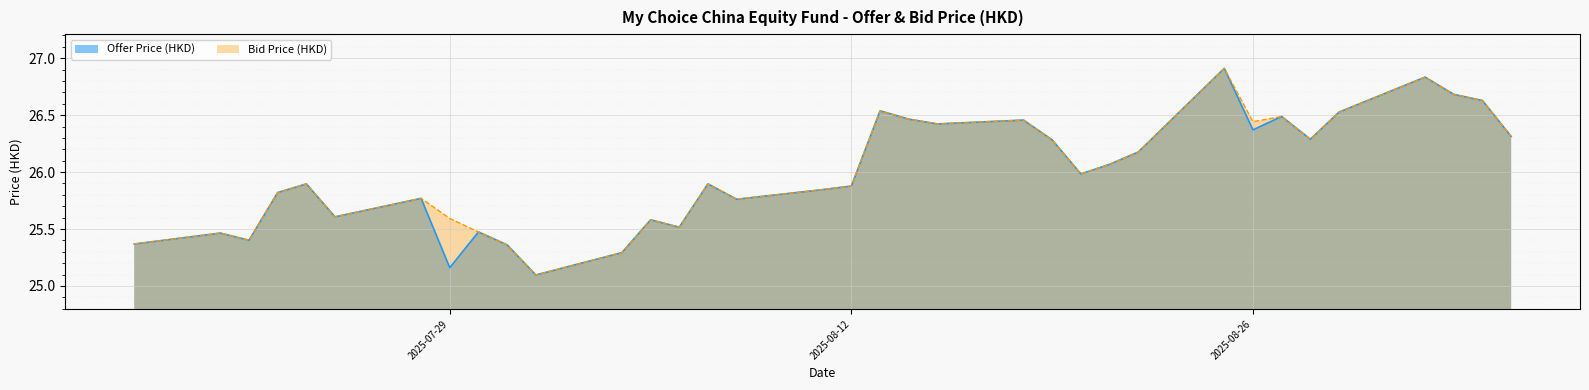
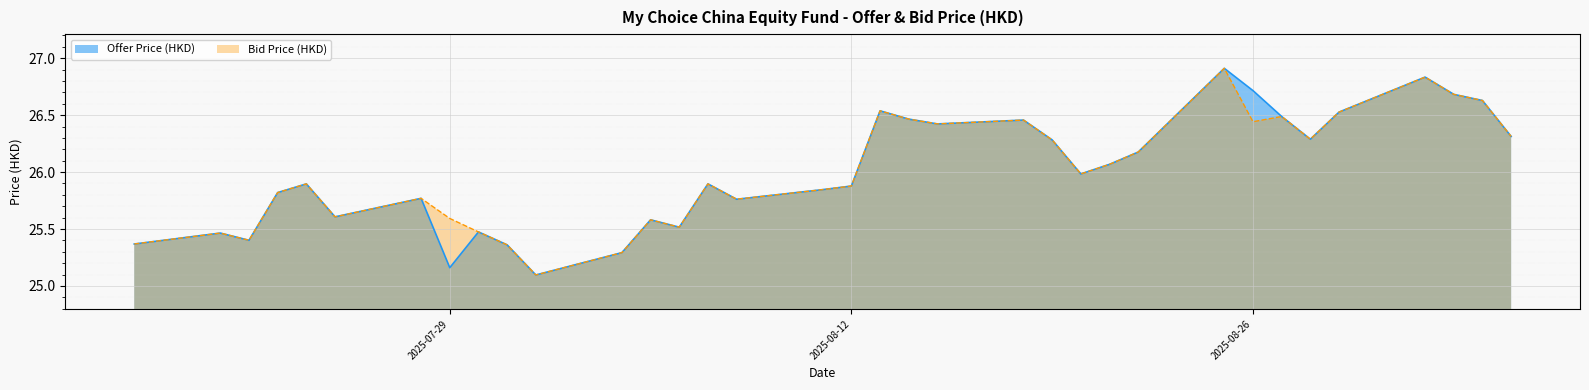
Offer Price (HKD), 2025-08-26: 26.37 -> 26.72
